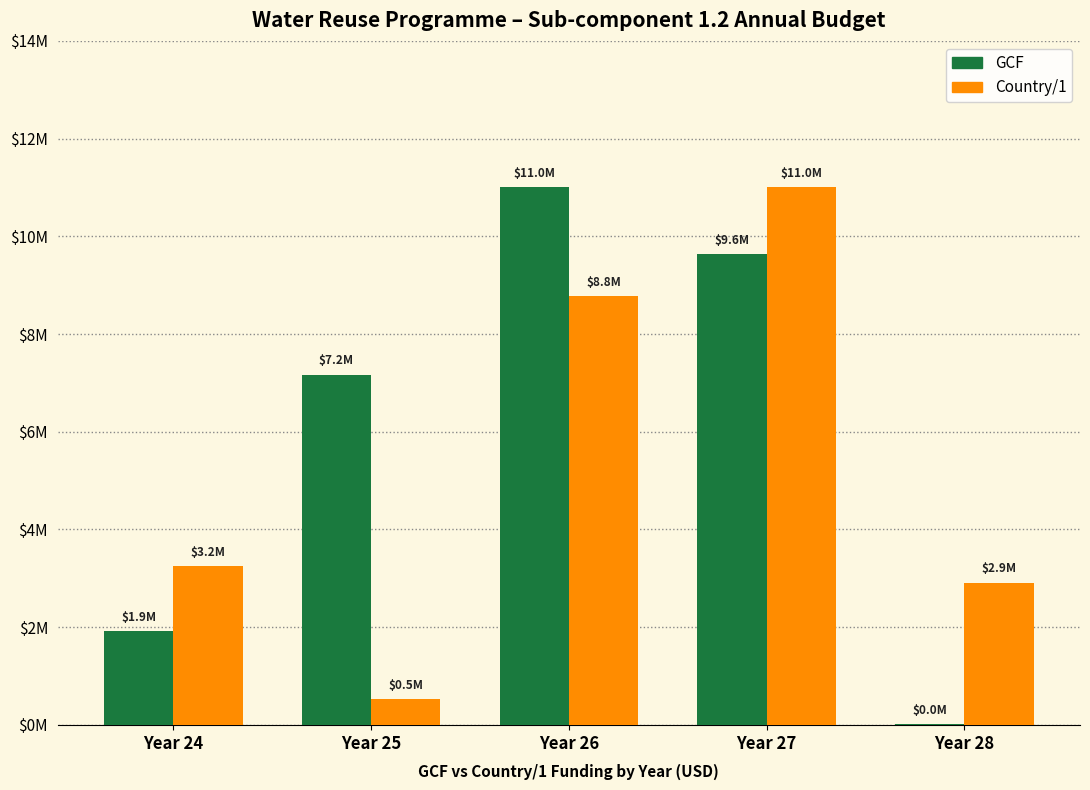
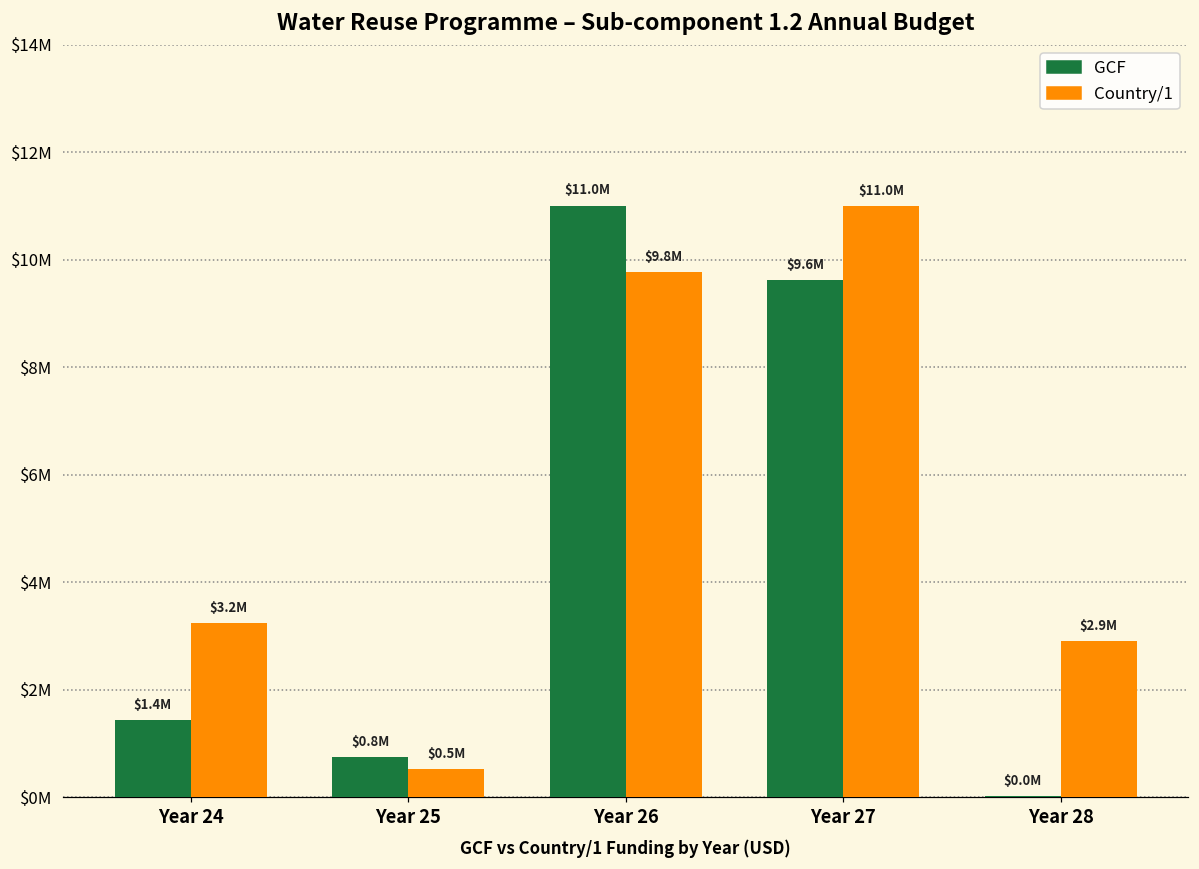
GCF, Year 24: $1.9M -> $1.4M
GCF, Year 25: $7.2M -> $0.8M
Country/1, Year 26: $8.8M -> $9.8M
